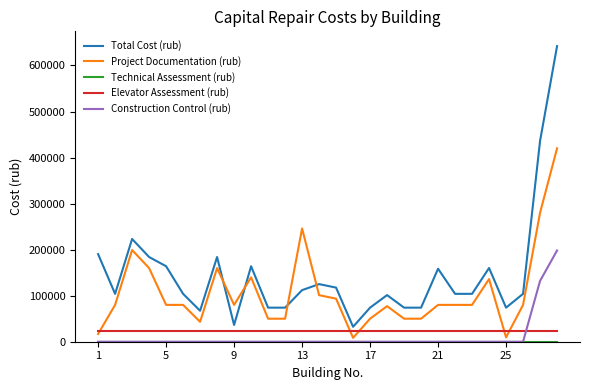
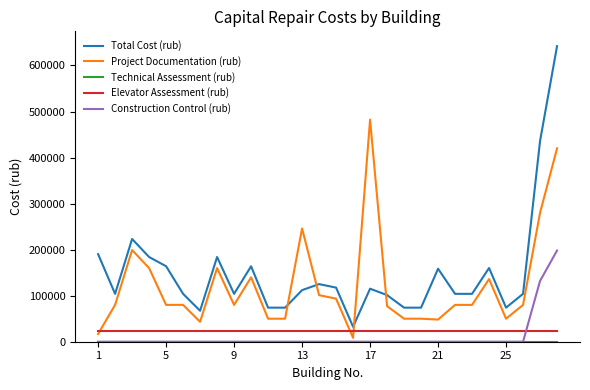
Total Cost (rub), 9: 40000 -> 100000
Total Cost (rub), 17: 70000 -> 120000
Project Documentation (rub), 17: 50000 -> 480000
Project Documentation (rub), 21: 80000 -> 50000
Project Documentation (rub), 25: 10000 -> 50000
